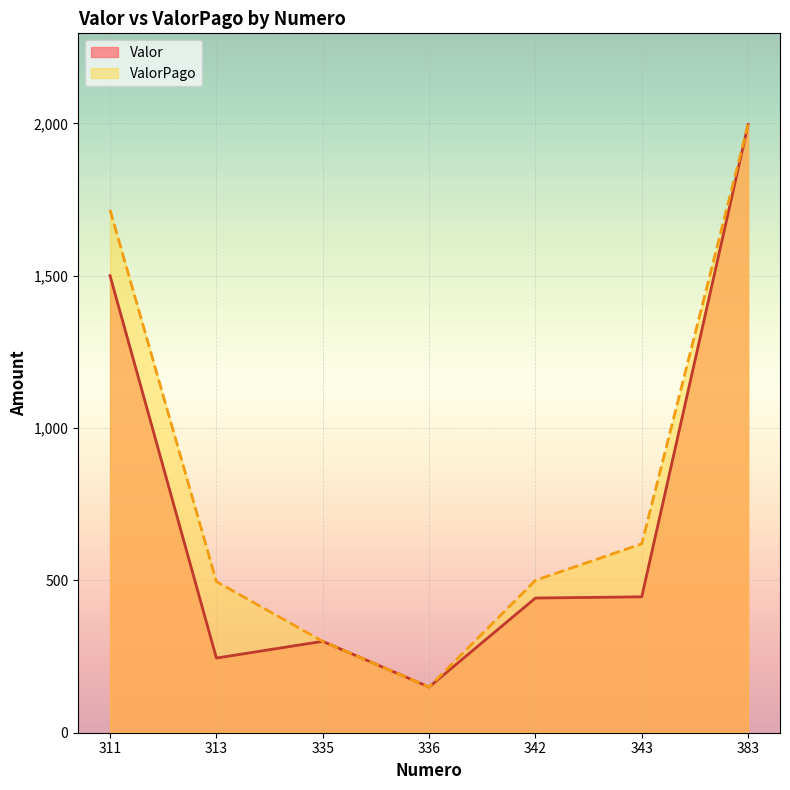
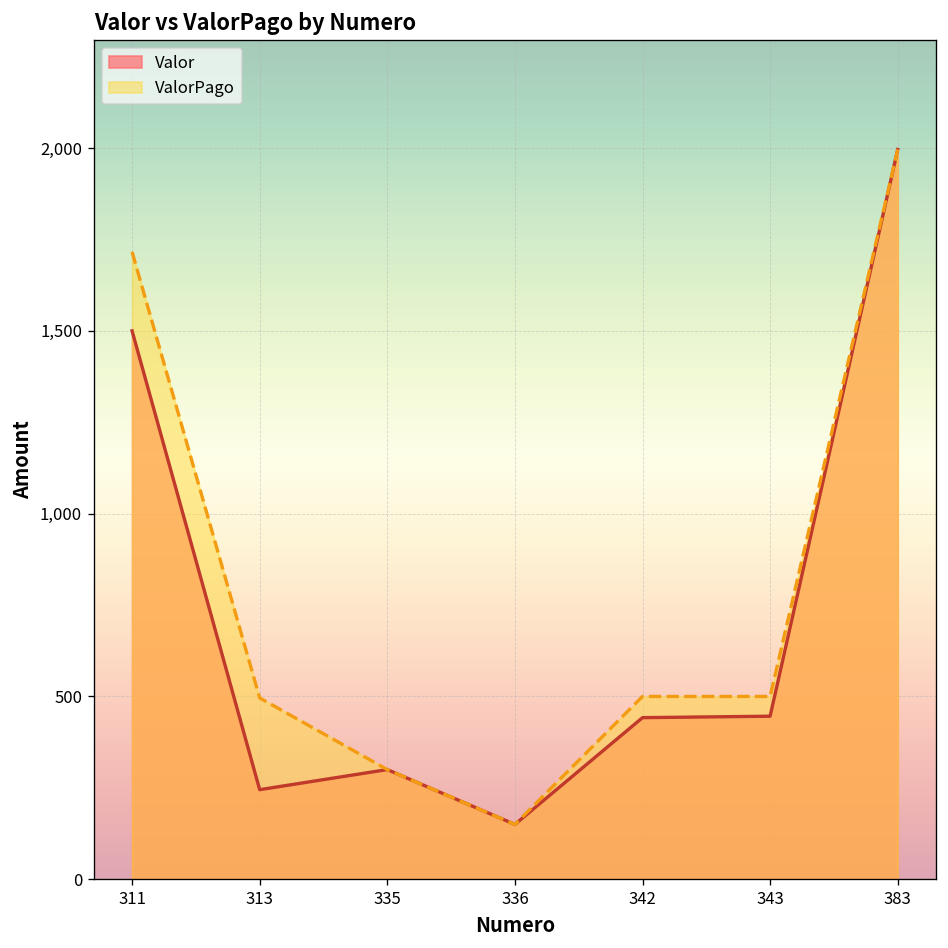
ValorPago, 343: 620 -> 500
